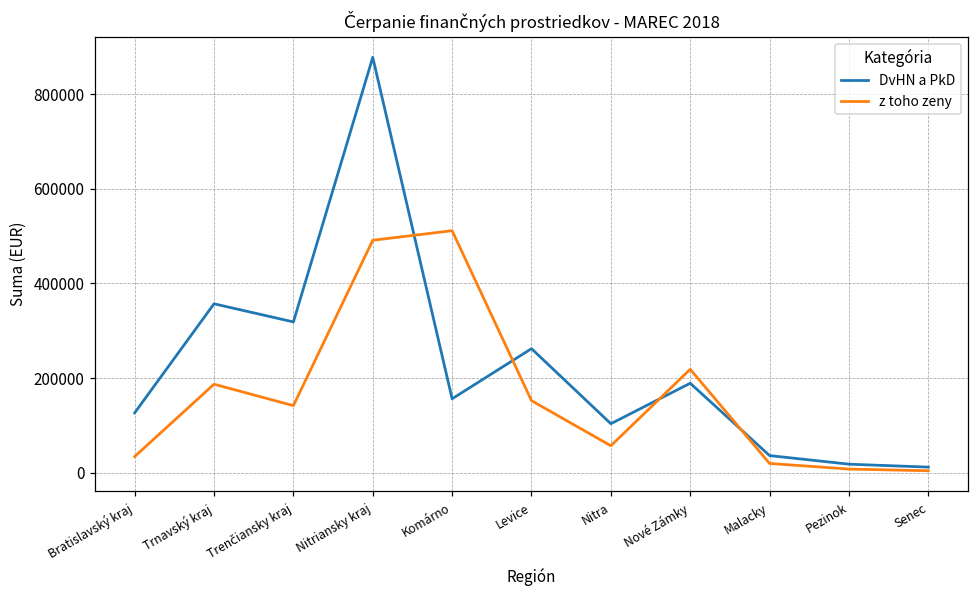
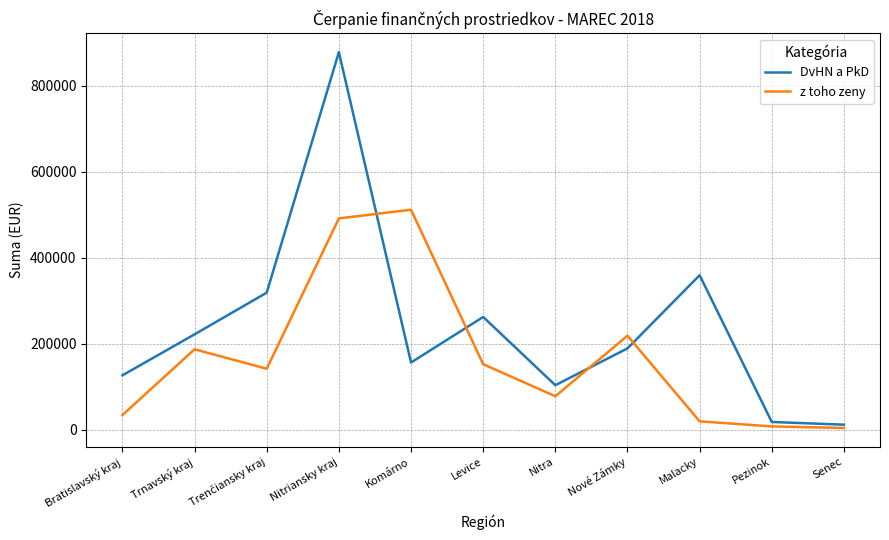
DvHN a PkD, Trnavský kraj: 360000 -> 220000
z toho zeny, Nitra: 60000 -> 80000
DvHN a PkD, Malacky: 40000 -> 360000
